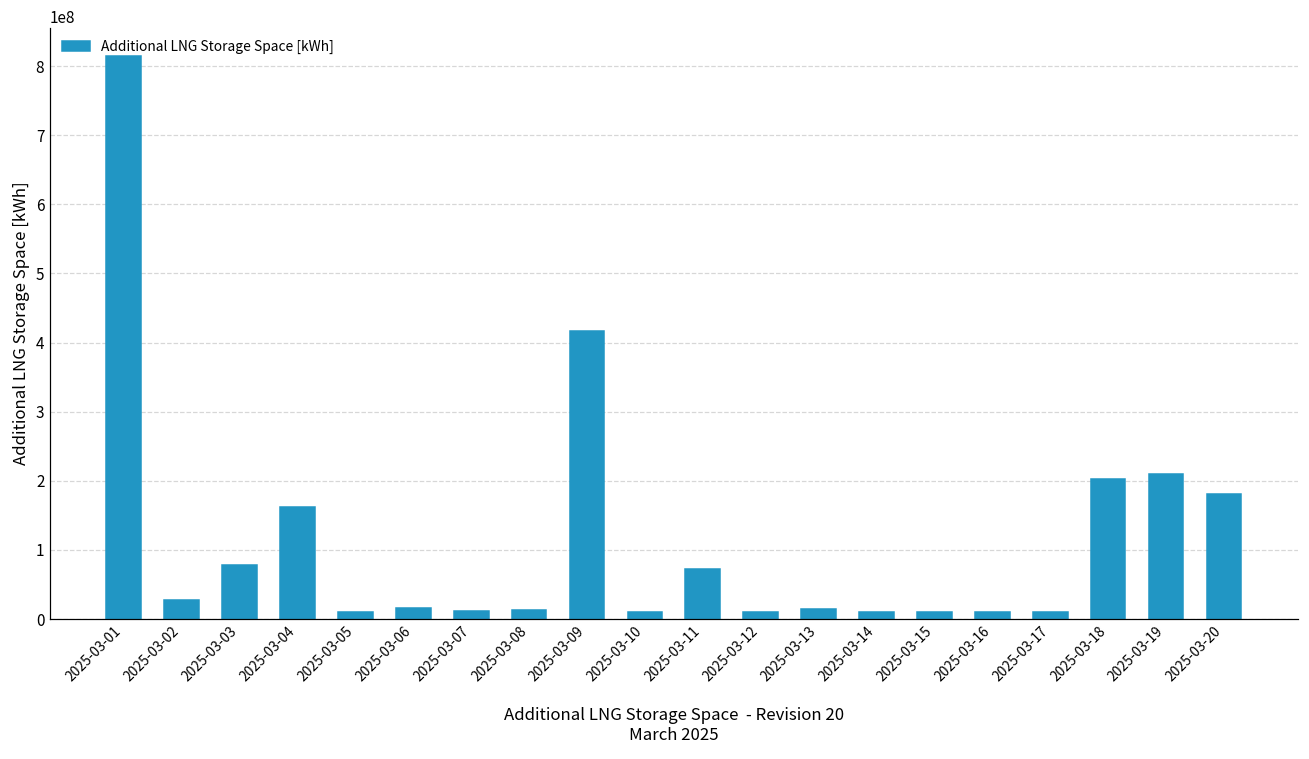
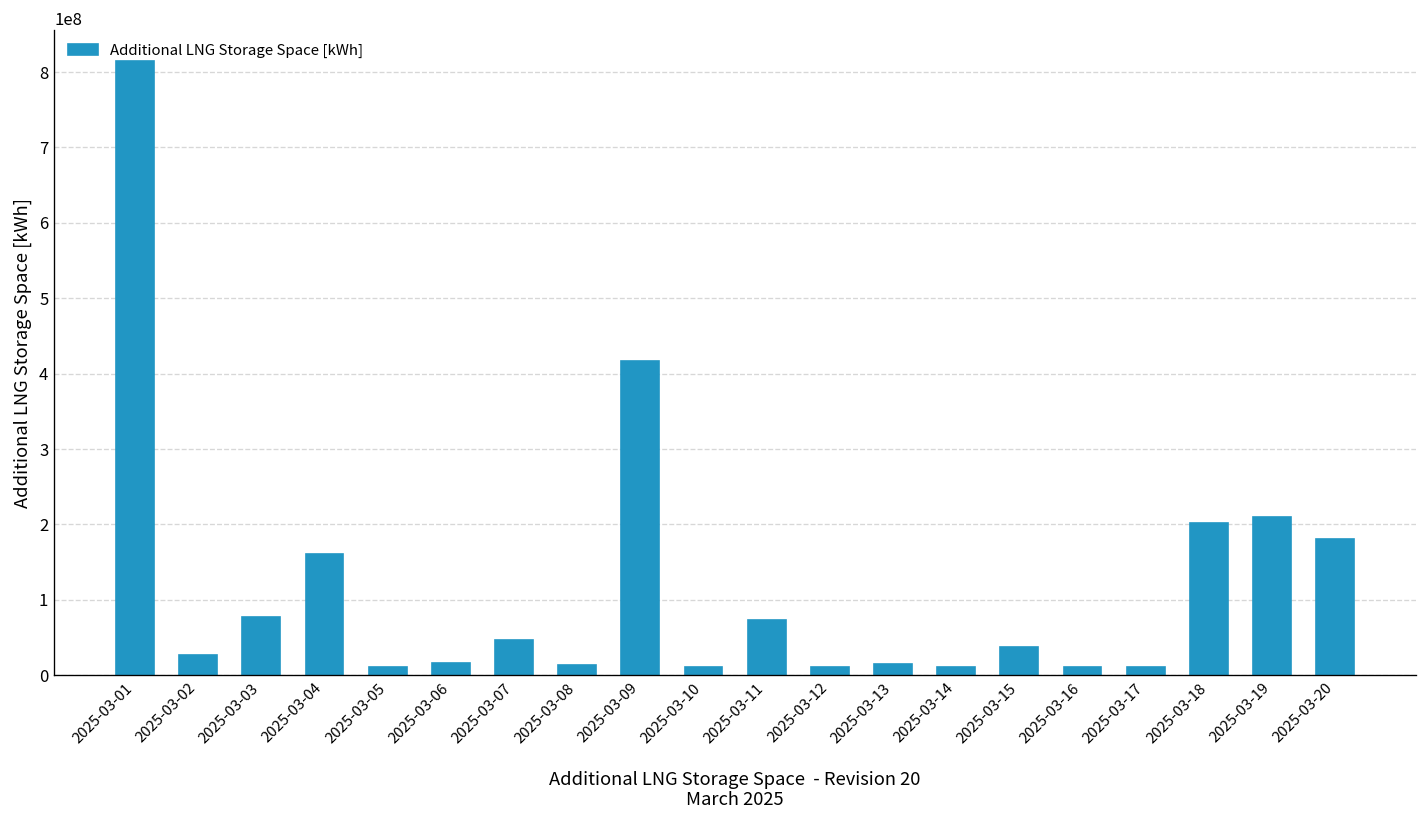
2025-03-07: 10000000 -> 50000000
2025-03-15: 10000000 -> 40000000
